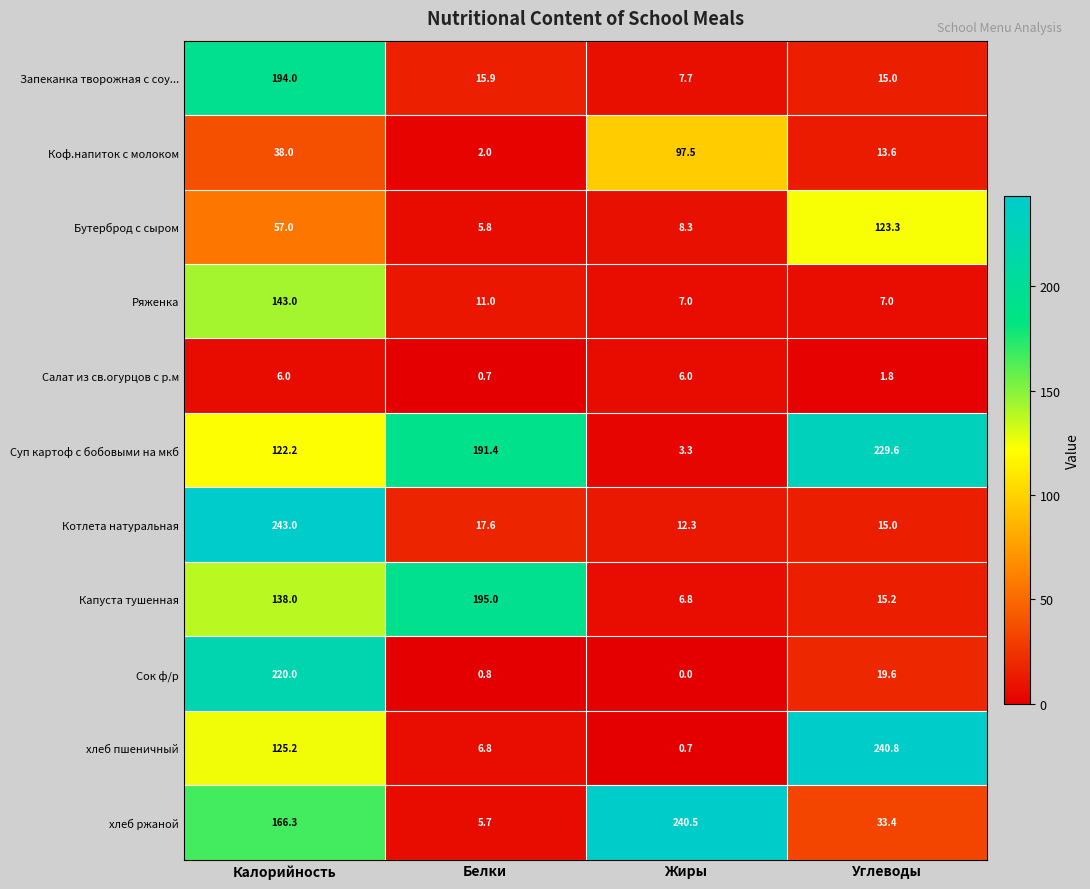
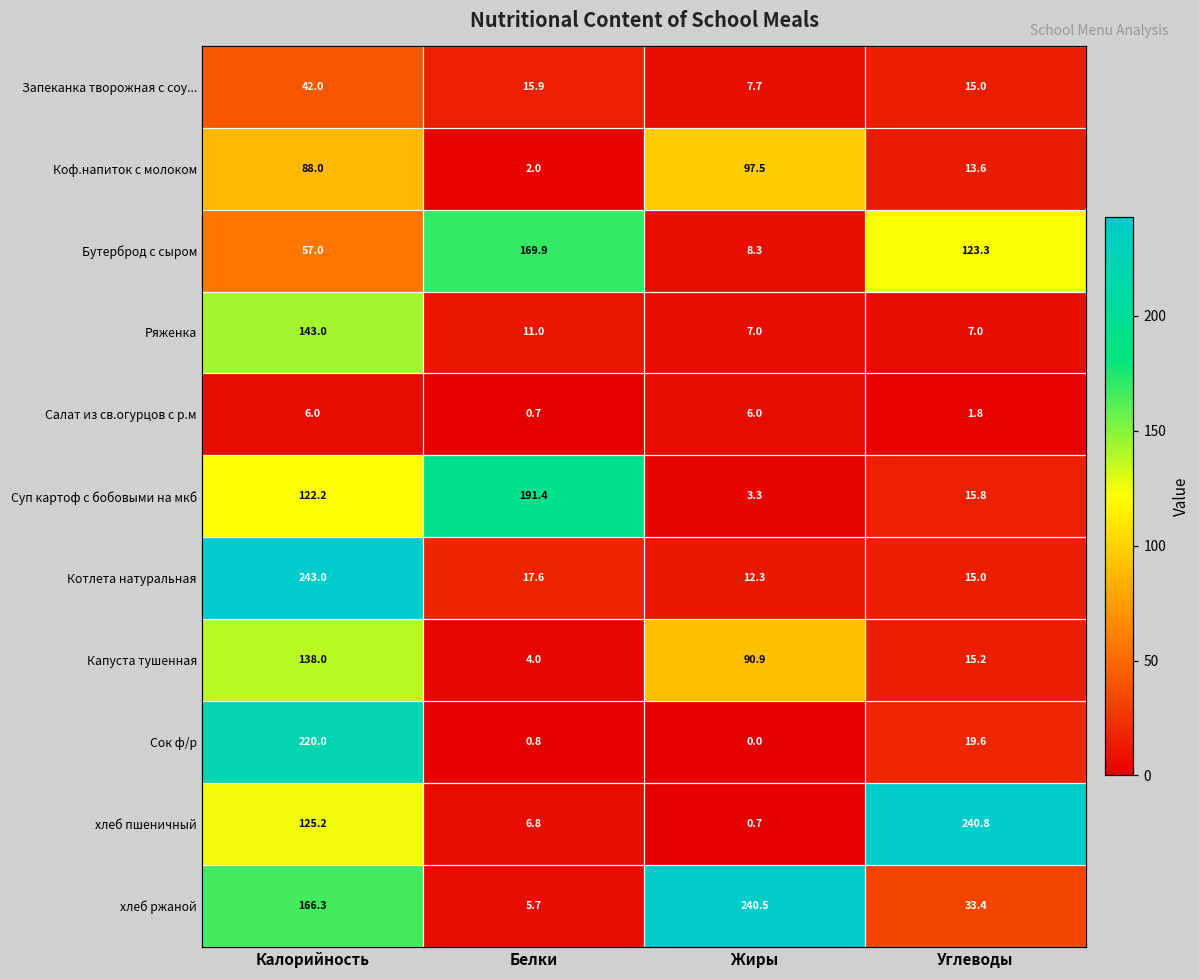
Запеканка творожная с соу..., Калорийность: 194.0 -> 42.0
Коф.напиток с молоком, Калорийность: 38.0 -> 88.0
Бутерброд с сыром, Белки: 5.8 -> 169.9
Суп картоф с бобовыми на мкб, Углеводы: 229.6 -> 15.8
Капуста тушенная, Белки: 195.0 -> 4.0
Капуста тушенная, Жиры: 6.8 -> 90.9
